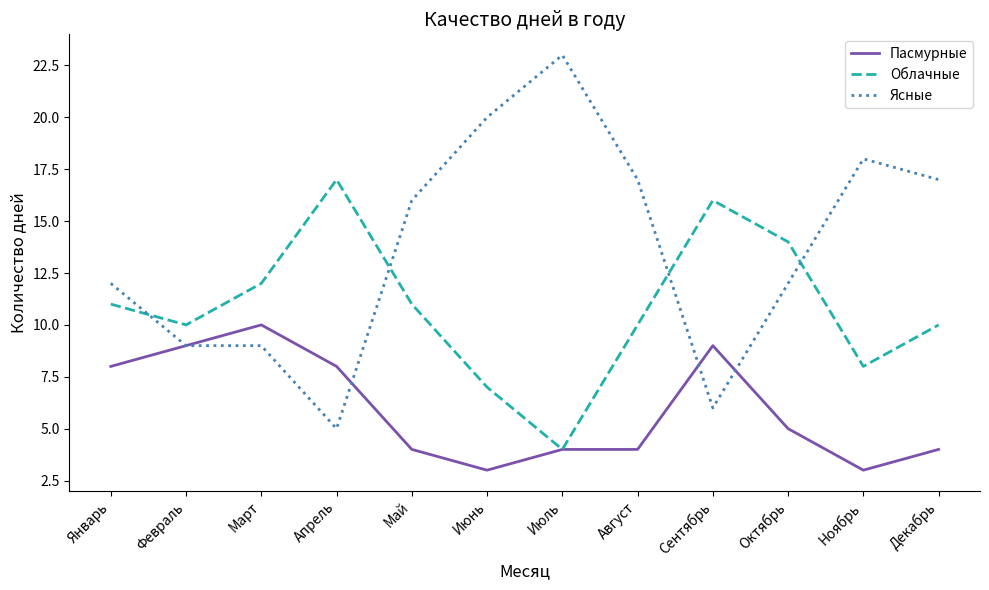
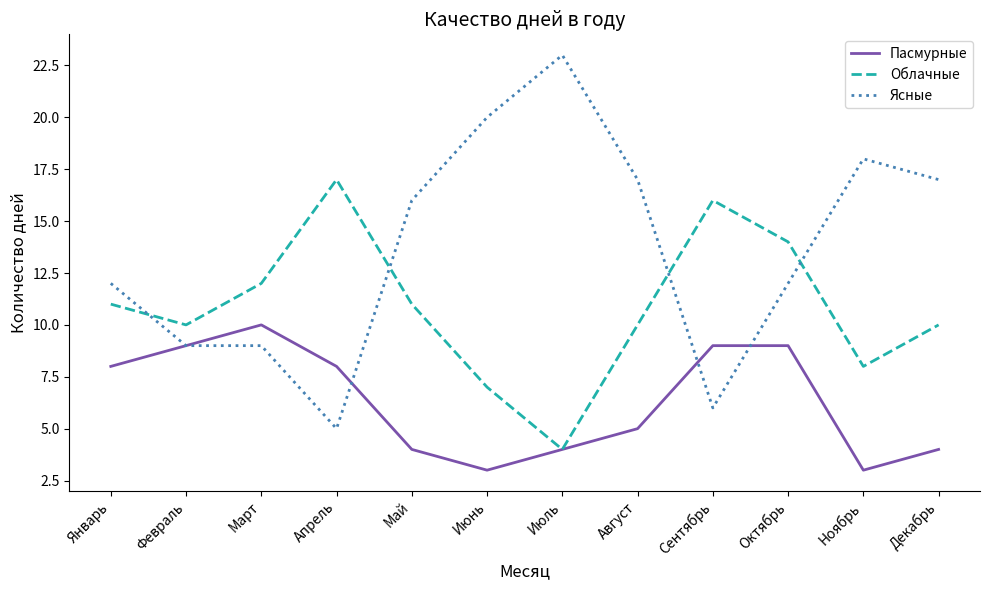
Пасмурные, Август: 4 -> 5
Пасмурные, Октябрь: 5 -> 9
